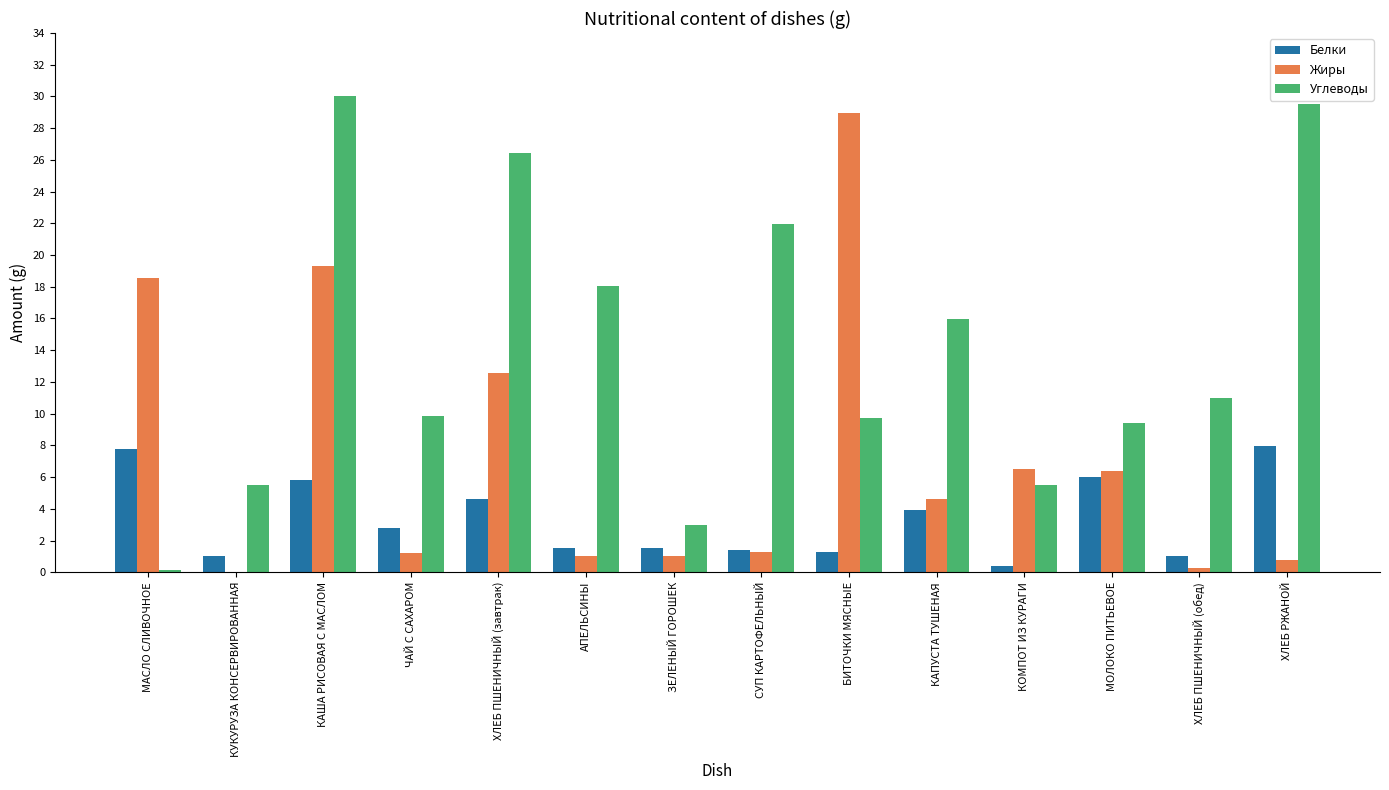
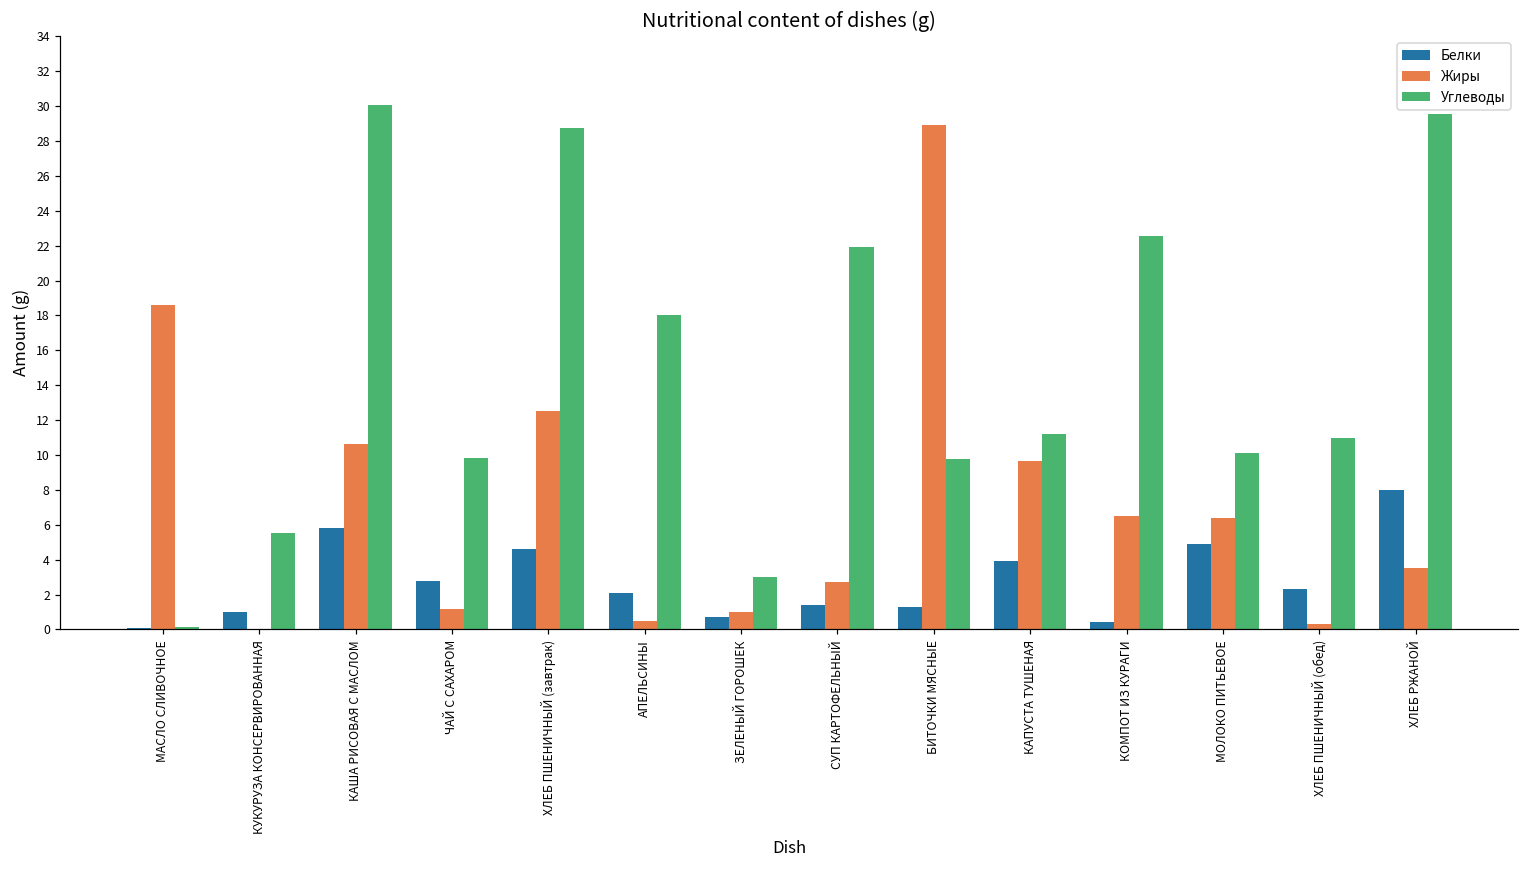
Белки, МАСЛО СЛИВОЧНОЕ: 7.8 -> 0.1
Жиры, КАША РИСОВАЯ С МАСЛОМ: 19.3 -> 10.6
Углеводы, ХЛЕБ ПШЕНИЧНЫЙ (завтрак): 26.5 -> 28.7
Белки, АПЕЛЬСИНЫ: 1.5 -> 2.1
Жиры, АПЕЛЬСИНЫ: 1.0 -> 0.5
Белки, ЗЕЛЕНЫЙ ГОРОШЕК: 1.5 -> 0.7
Жиры, СУП КАРТОФЕЛЬНЫЙ: 1.3 -> 2.7
Жиры, КАПУСТА ТУШЕНАЯ: 4.6 -> 9.6
Углеводы, КАПУСТА ТУШЕНАЯ: 16.0 -> 11.2
Углеводы, КОМПОТ ИЗ КУРАГИ: 5.5 -> 22.6
Белки, МОЛОКО ПИТЬЕВОЕ: 6.0 -> 4.9
Углеводы, МОЛОКО ПИТЬЕВОЕ: 9.4 -> 10.1
Белки, ХЛЕБ ПШЕНИЧНЫЙ (обед): 1.1 -> 2.3
Жиры, ХЛЕБ РЖАНОЙ: 0.8 -> 3.5
